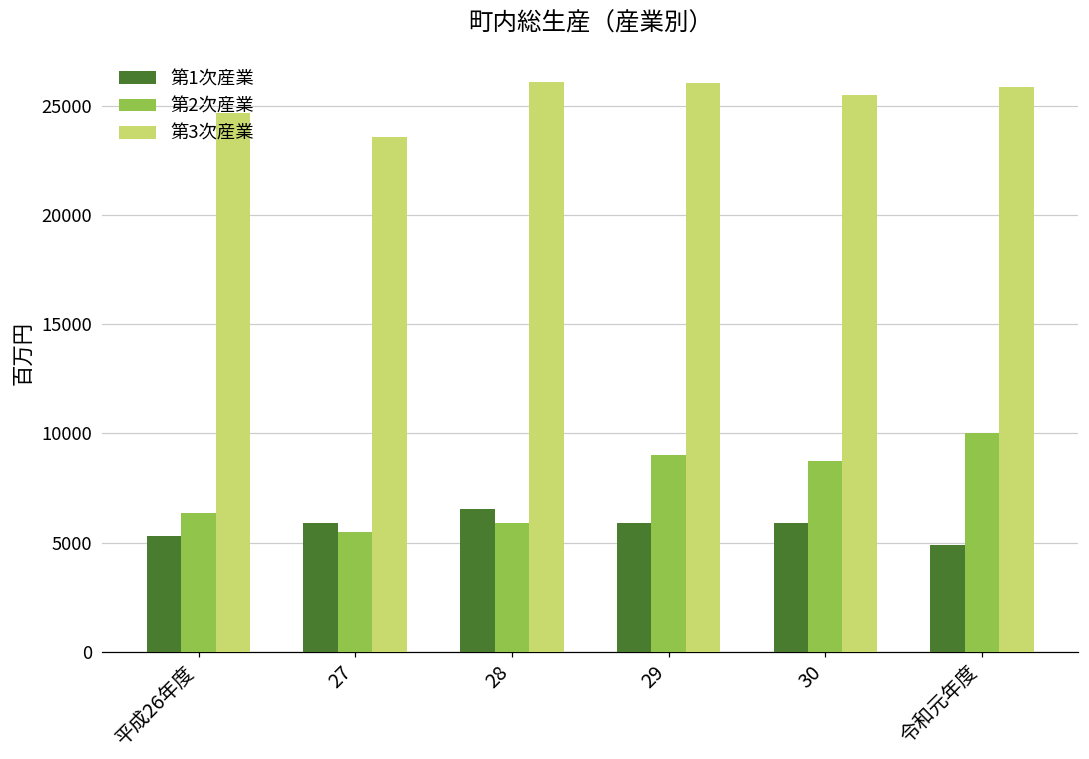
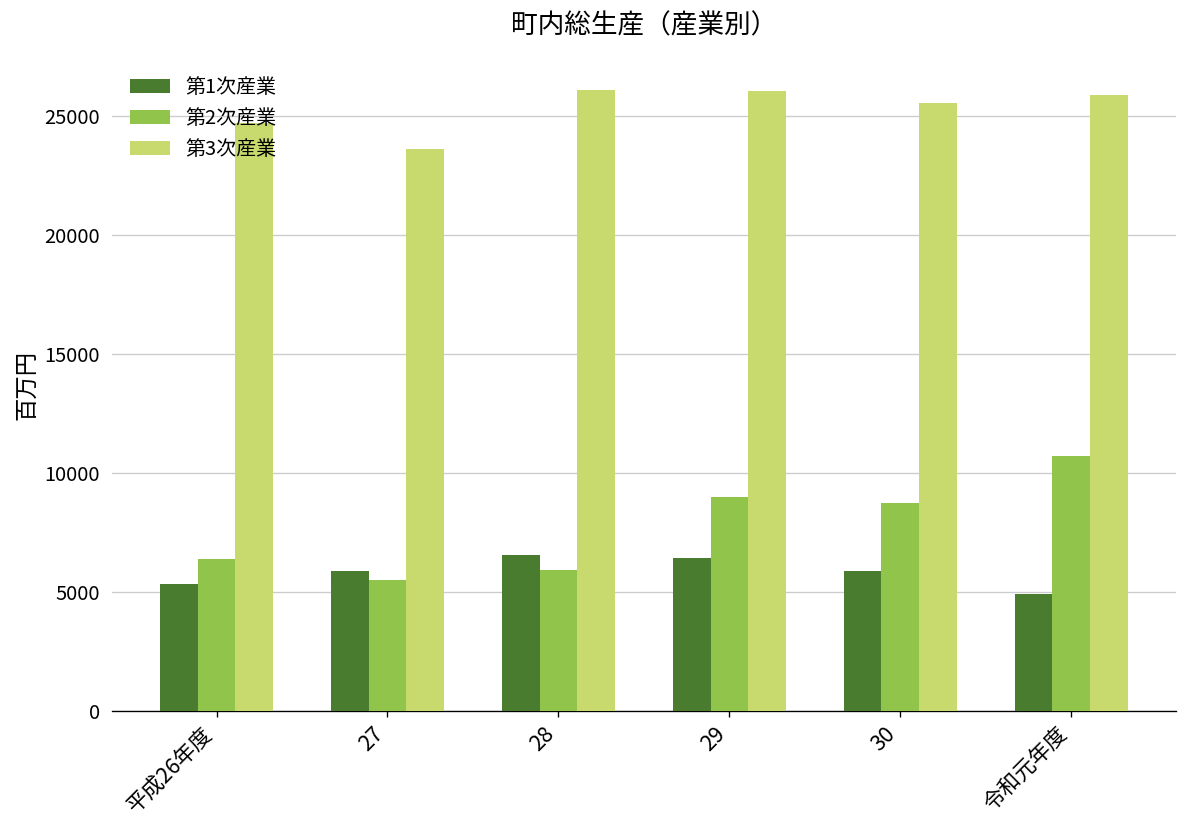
第1次産業, 29: 5900 -> 6400
第2次産業, 令和元年度: 10000 -> 10700
